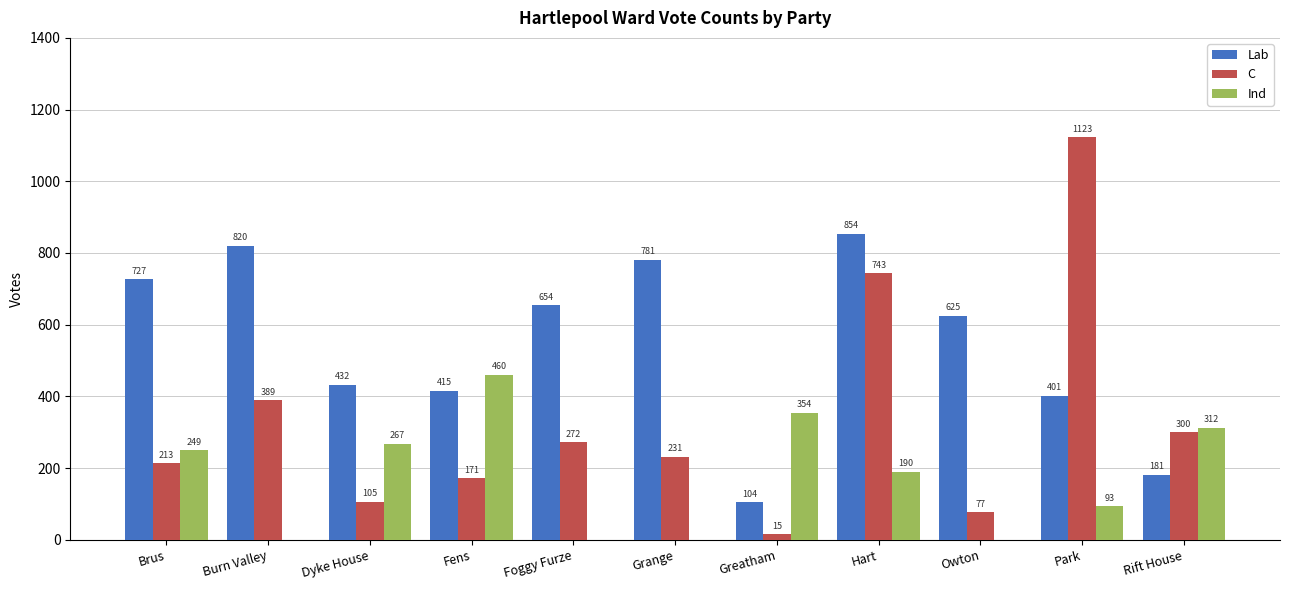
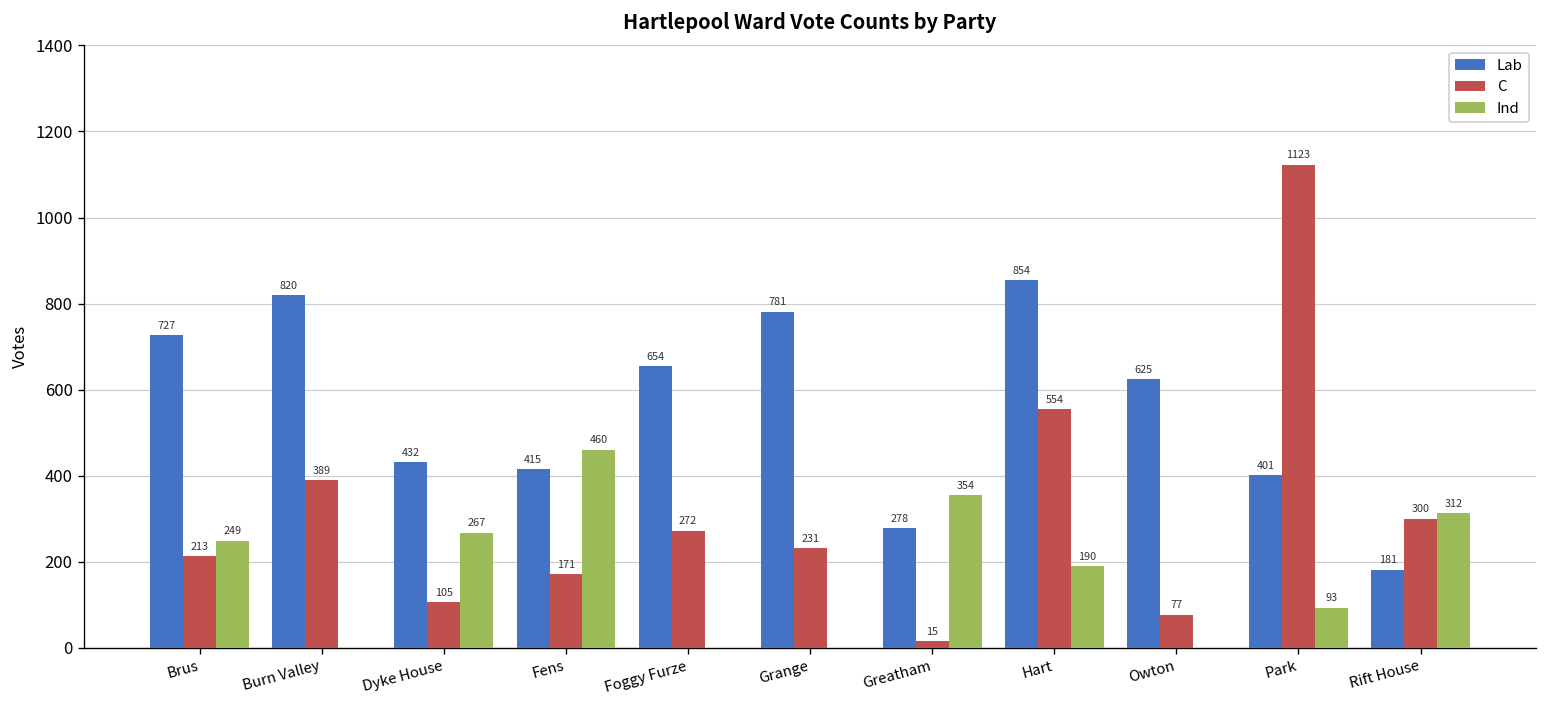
Lab, Greatham: 104 -> 278
C, Hart: 743 -> 554
